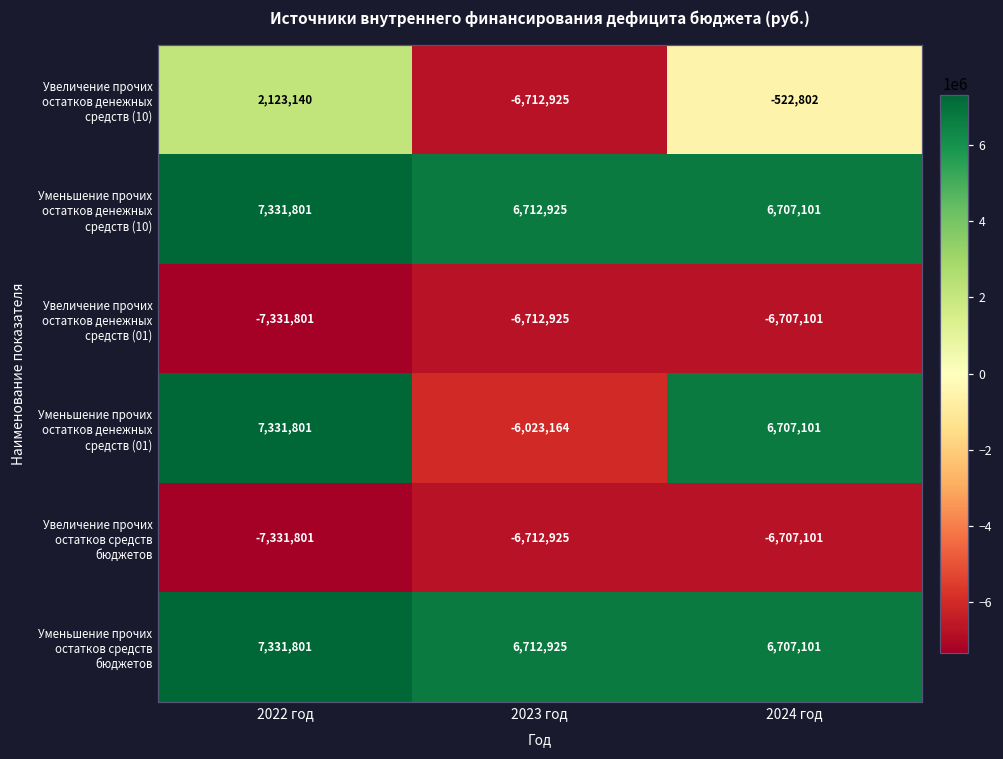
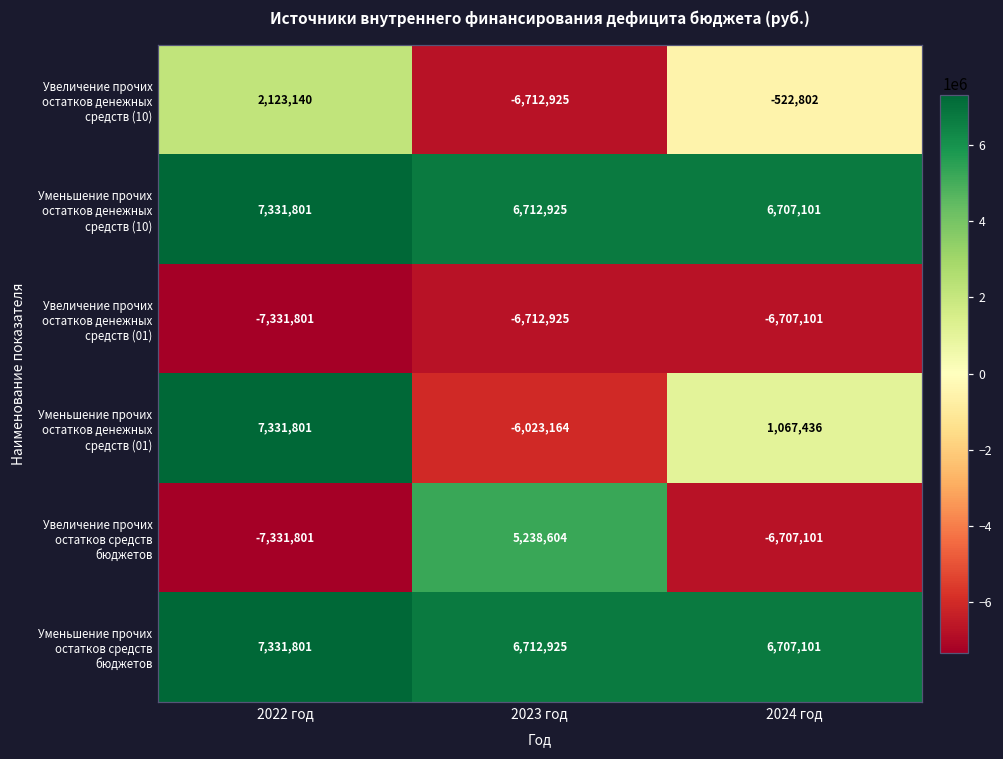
Уменьшение прочих остатков денежных средств (01), 2024 год: 6,707,101 -> 1,067,436
Увеличение прочих остатков средств бюджетов, 2023 год: -6,712,925 -> 5,238,604
